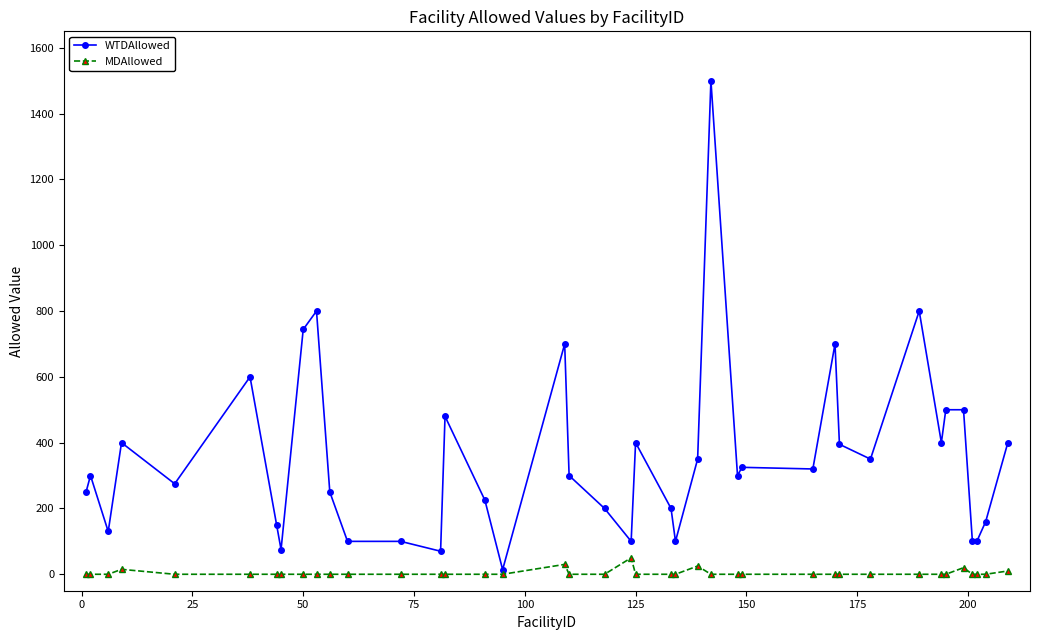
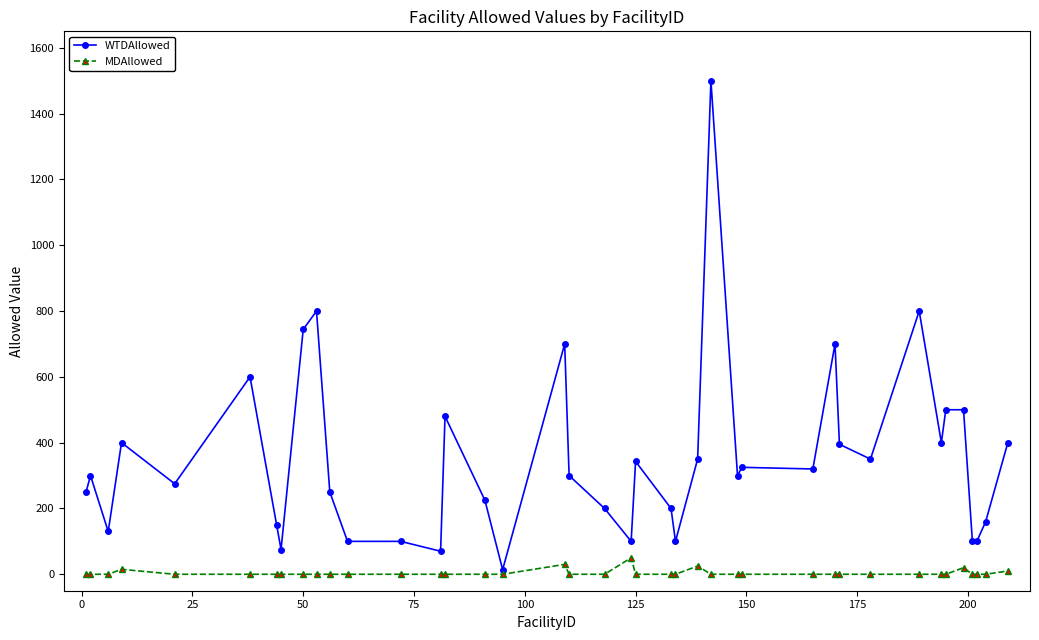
WTDAllowed, 125: 400 -> 340
